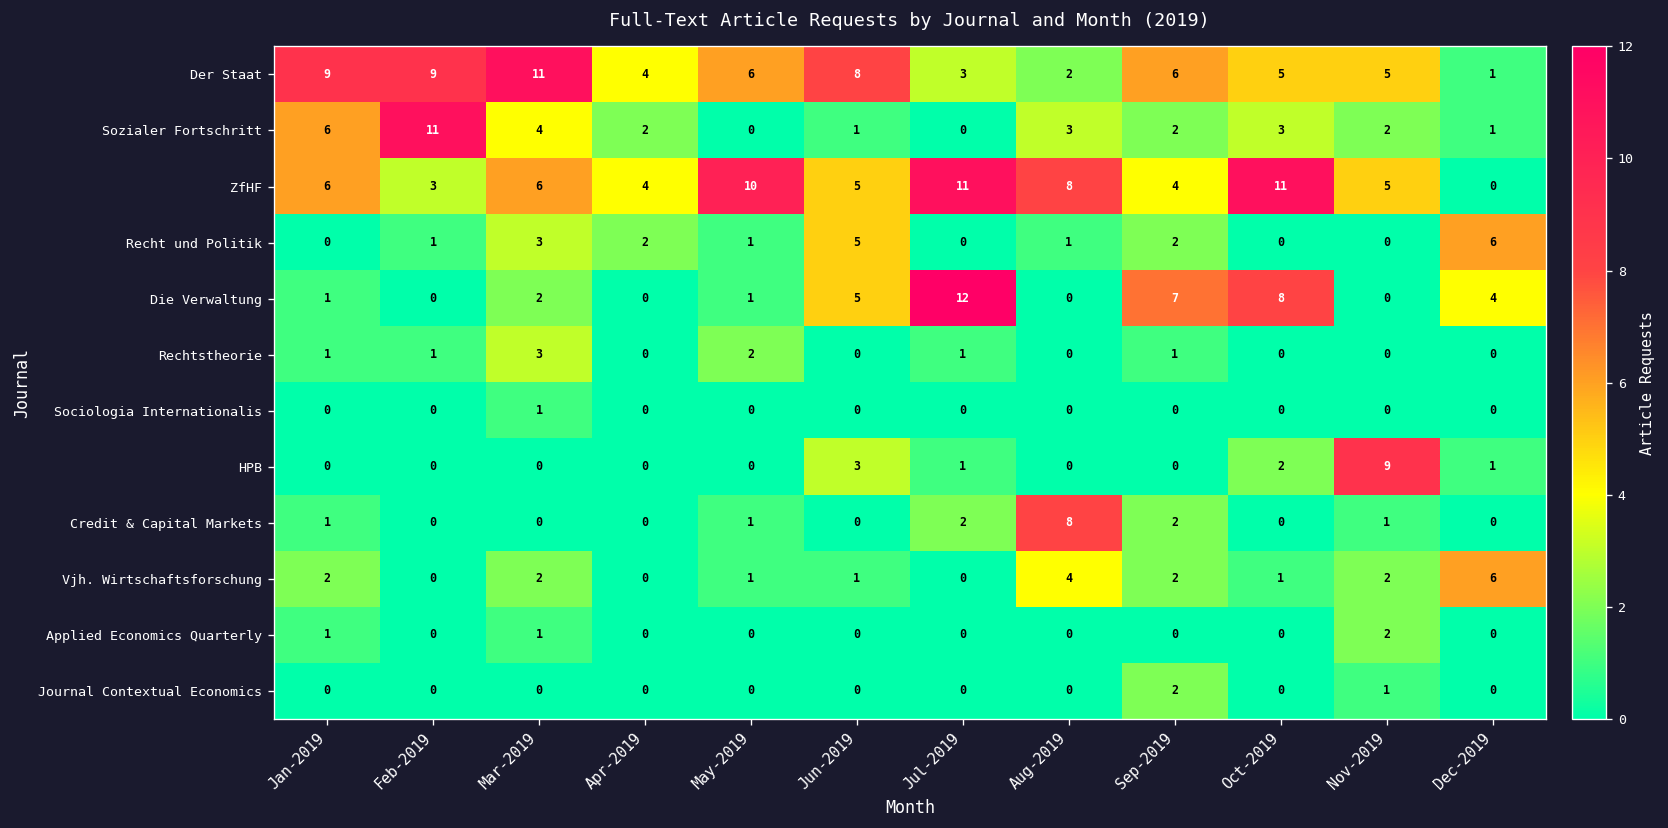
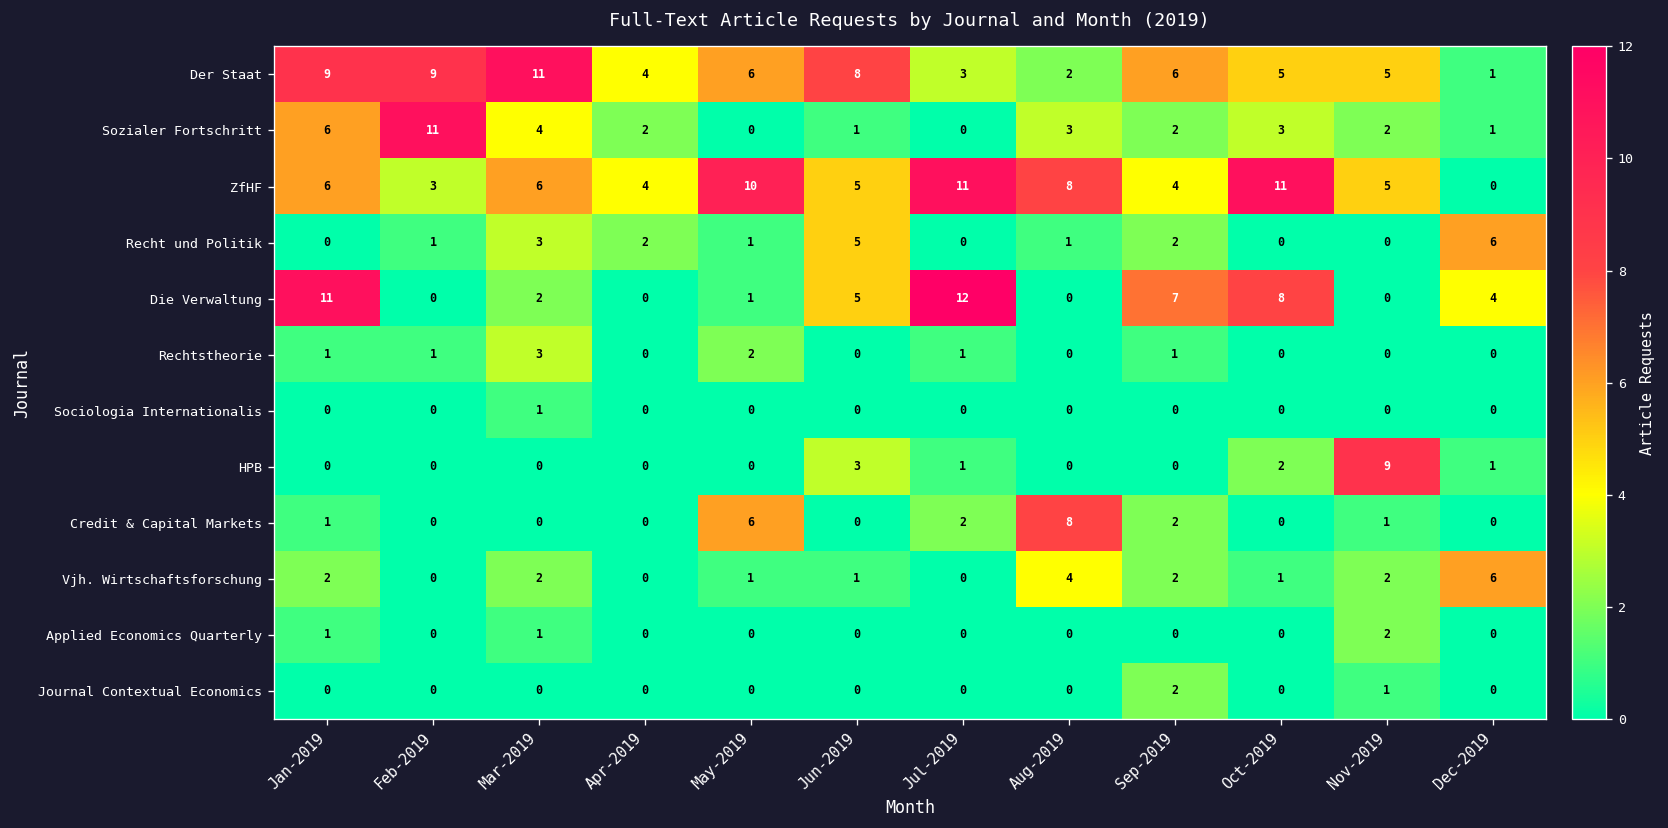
Die Verwaltung, Jan-2019: 1 -> 11
Credit & Capital Markets, May-2019: 1 -> 6
